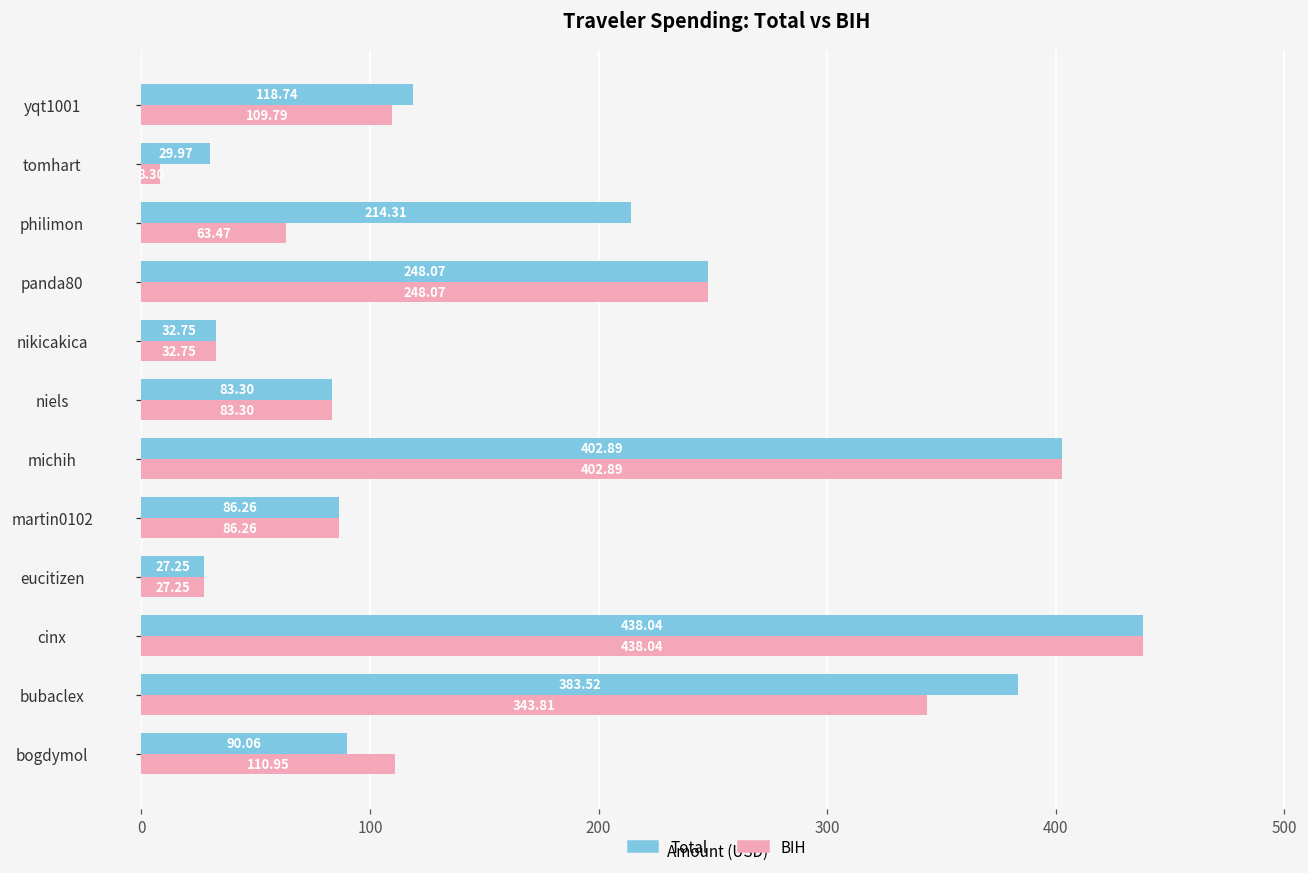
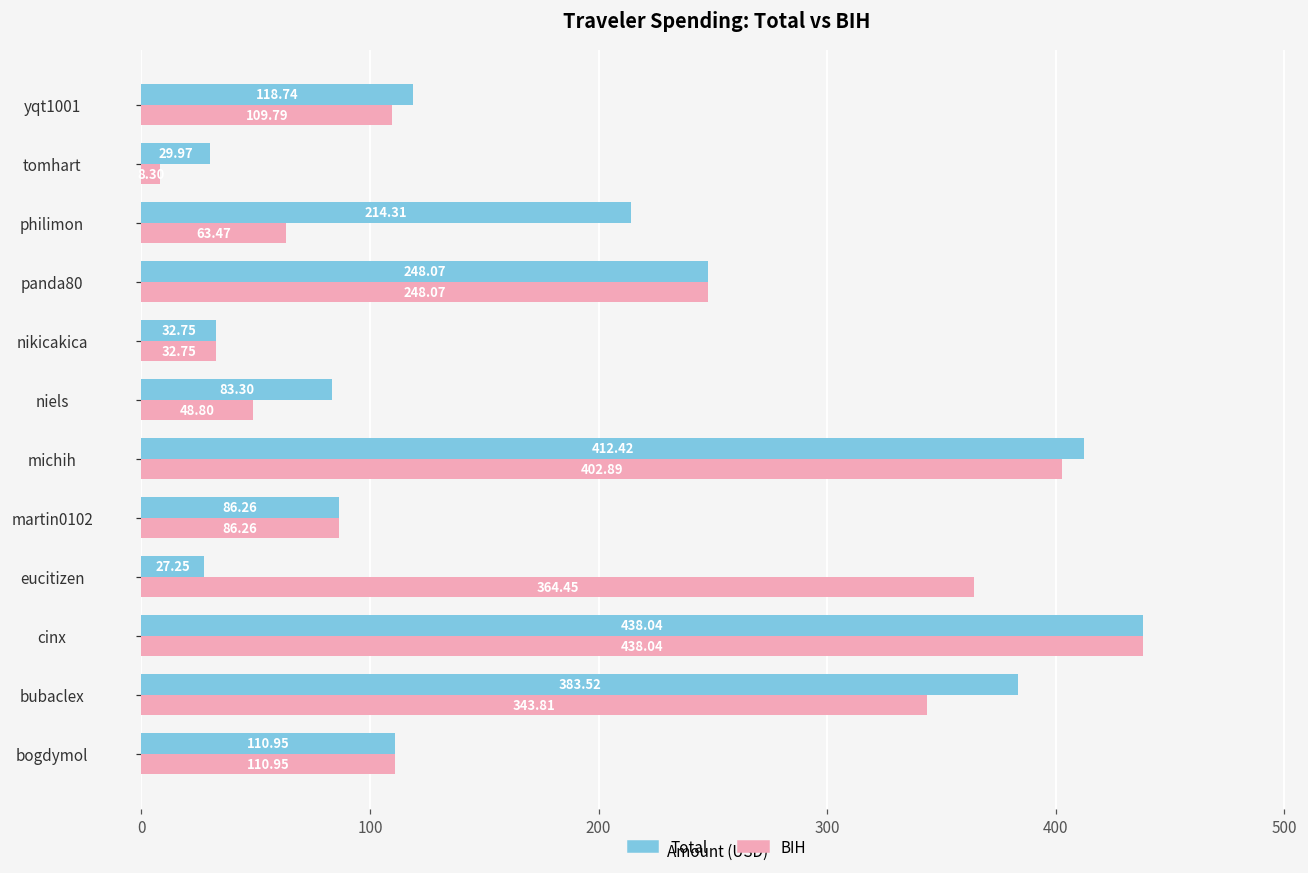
BIH, niels: 83.30 -> 48.80
Total, michih: 402.89 -> 412.42
BIH, eucitizen: 27.25 -> 364.45
Total, bogdymol: 90.06 -> 110.95
